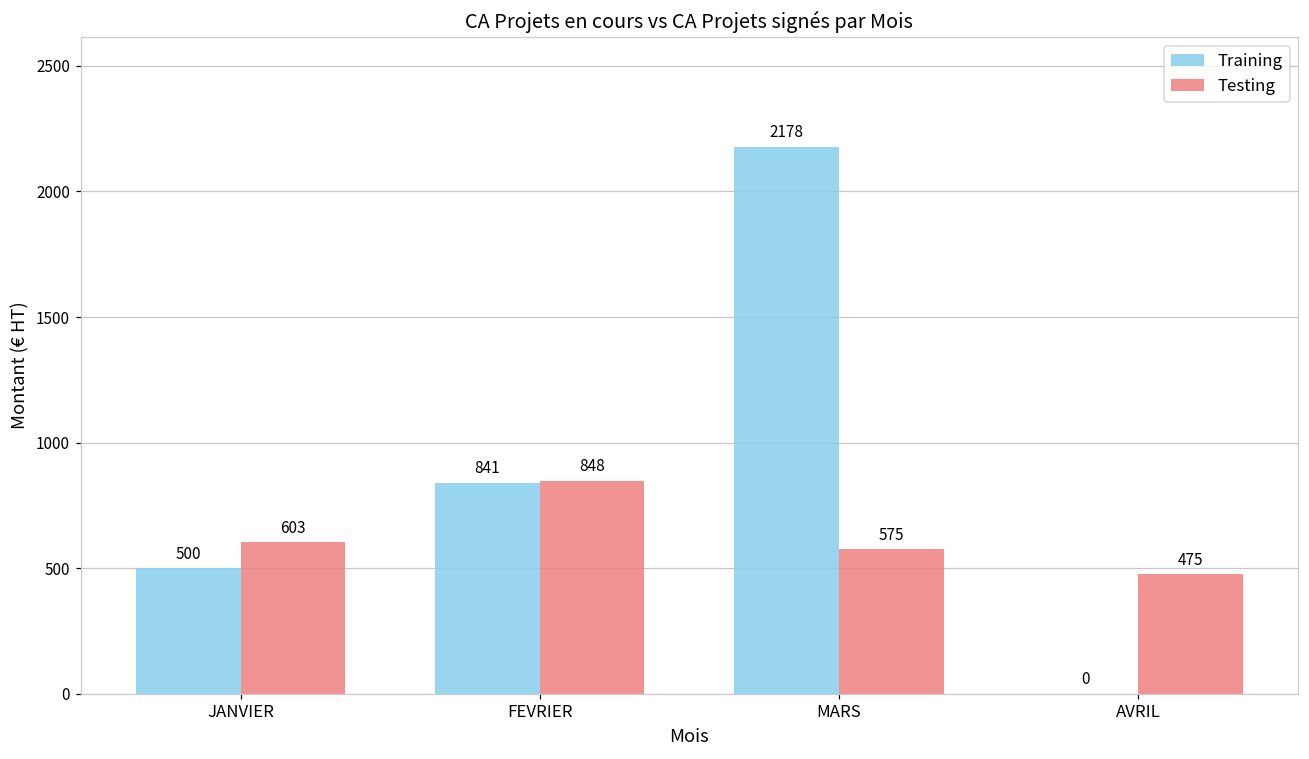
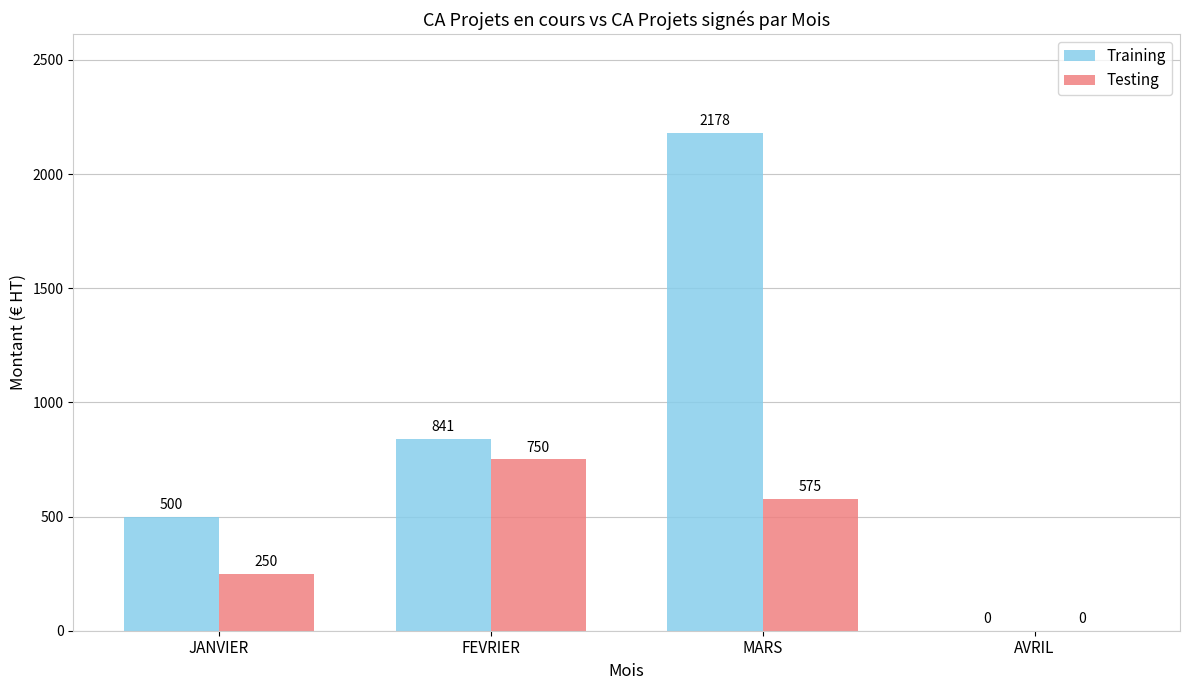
Testing, JANVIER: 603 -> 250
Testing, FEVRIER: 848 -> 750
Testing, AVRIL: 475 -> 0
